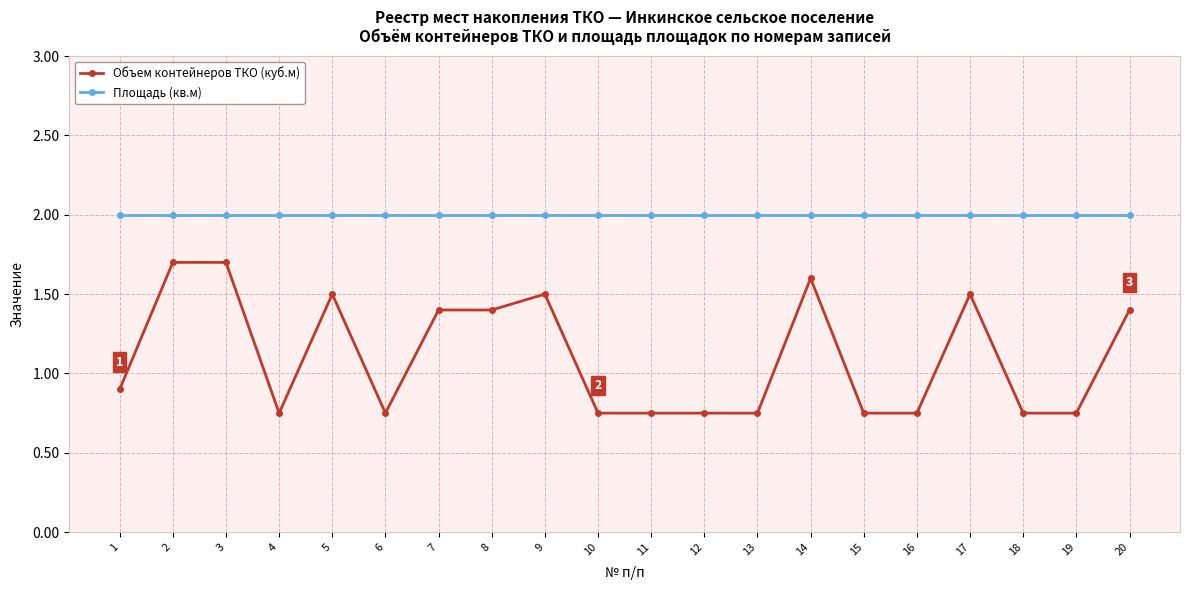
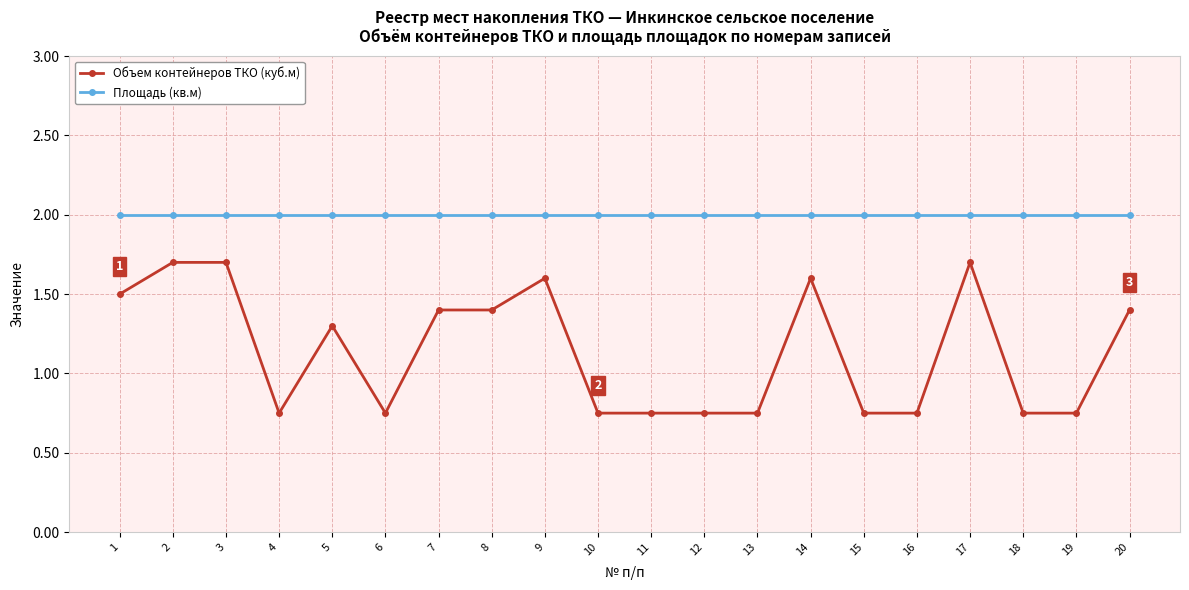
Объем контейнеров ТКО (куб.м), 1: 0.9 -> 1.5
Объем контейнеров ТКО (куб.м), 5: 1.5 -> 1.3
Объем контейнеров ТКО (куб.м), 9: 1.5 -> 1.6
Объем контейнеров ТКО (куб.м), 17: 1.5 -> 1.7
